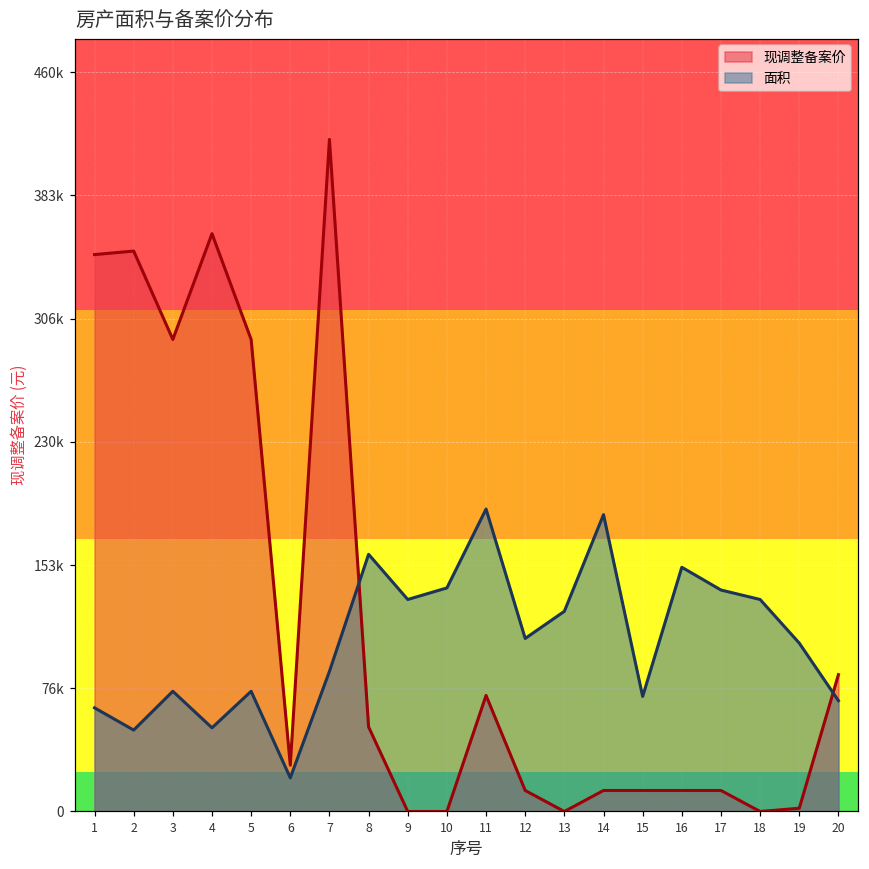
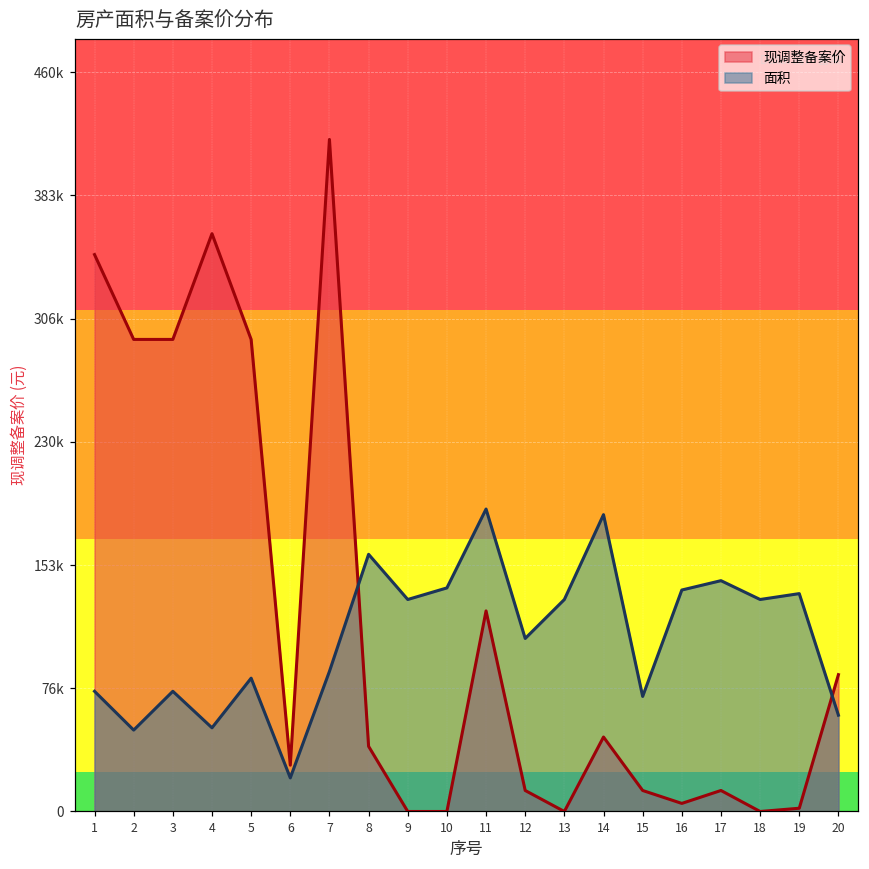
面积, 1: 65000 -> 75000
现调整备案价, 2: 349000 -> 294000
面积, 5: 75000 -> 83000
现调整备案价, 8: 53000 -> 41000
现调整备案价, 11: 72000 -> 125000
面积, 13: 125000 -> 132000
现调整备案价, 14: 13000 -> 46000
现调整备案价, 16: 13000 -> 5000
面积, 16: 152000 -> 138000
面积, 17: 138000 -> 144000
面积, 19: 105000 -> 136000
面积, 20: 69000 -> 60000
